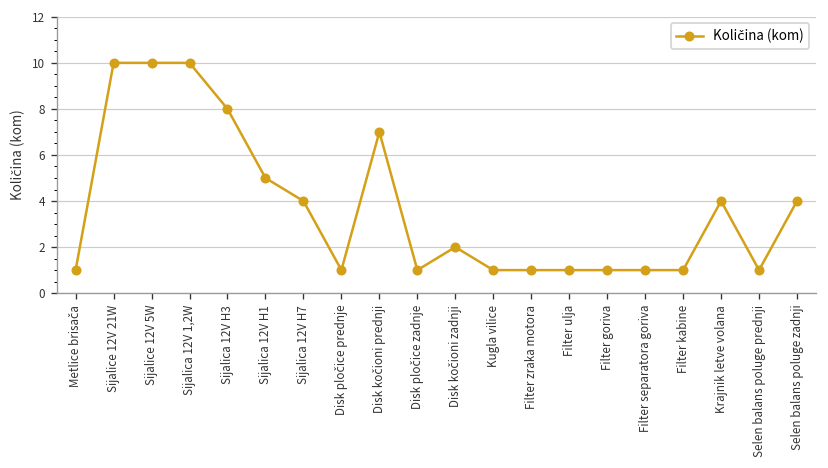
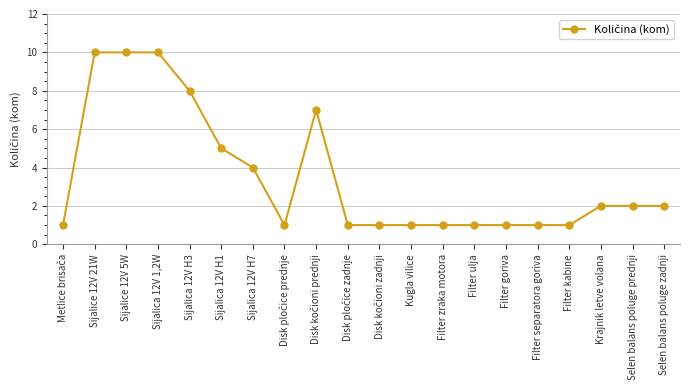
Disk kočioni zadnji: 2 -> 1
Krajnik letve volana: 4 -> 2
Selen balans poluge prednji: 1 -> 2
Selen balans poluge zadnji: 4 -> 2
